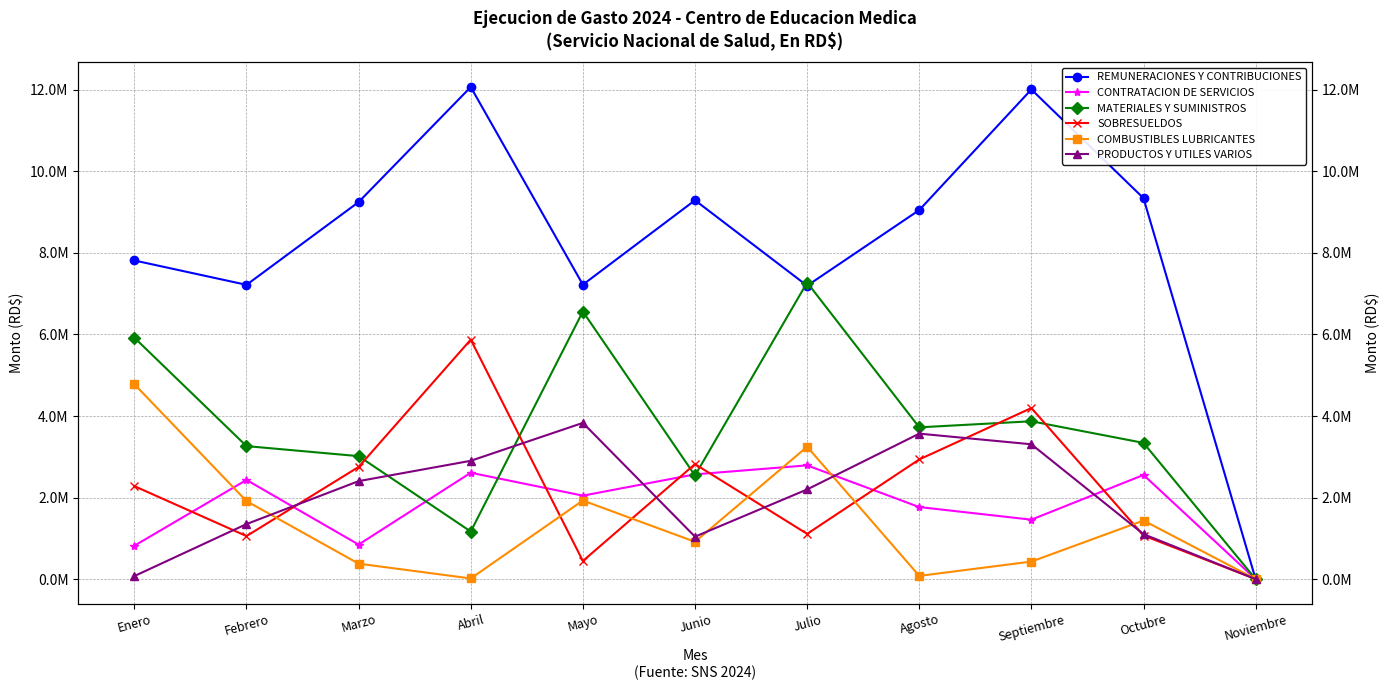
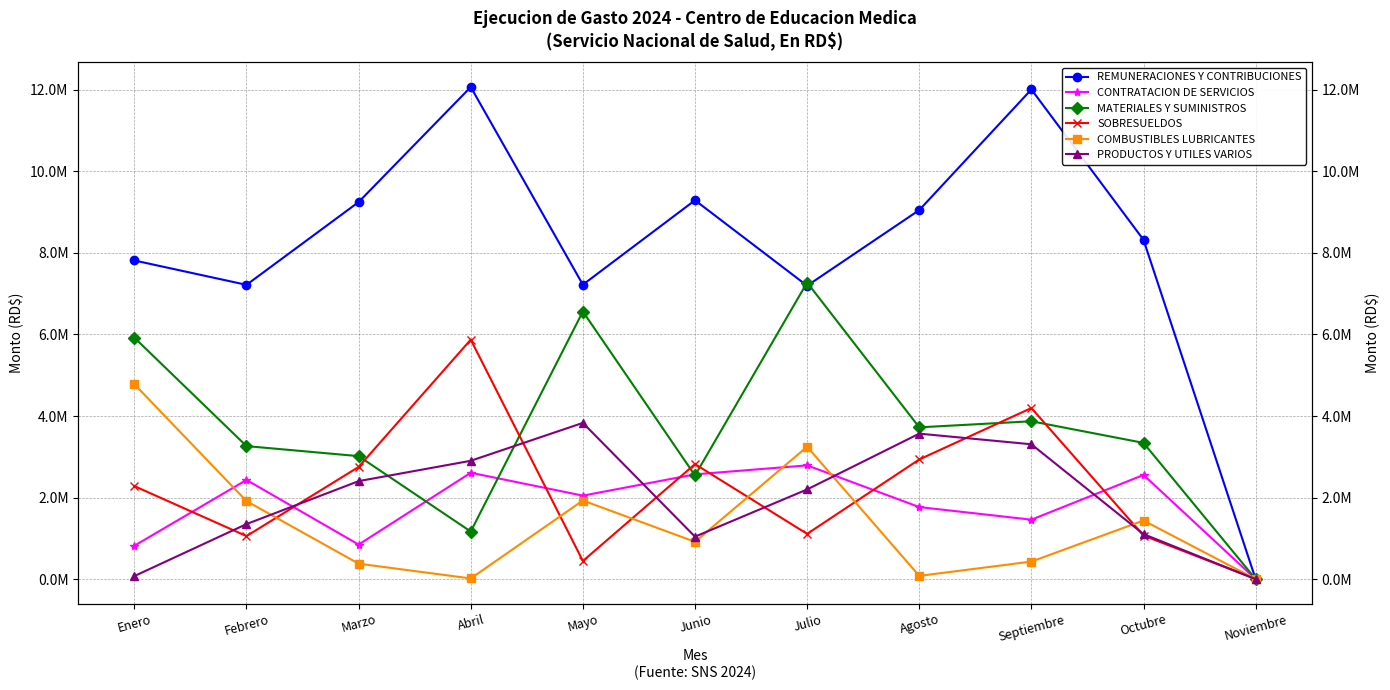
REMUNERACIONES Y CONTRIBUCIONES, Octubre: 9300000 -> 8300000
